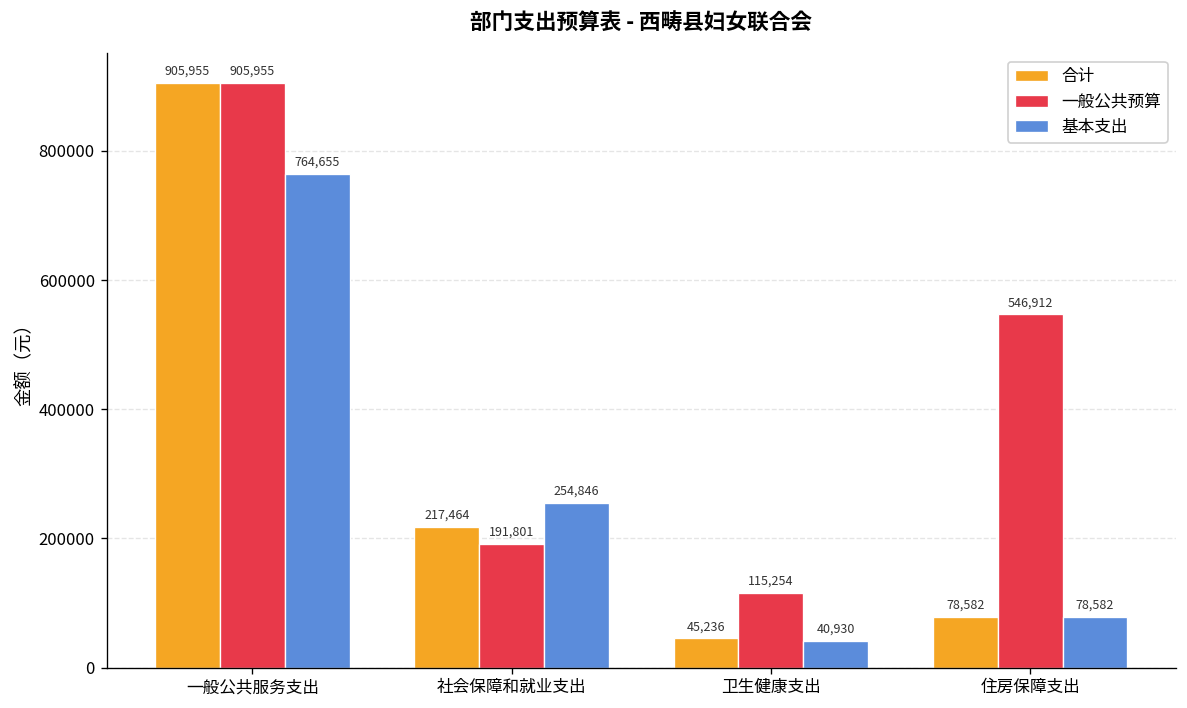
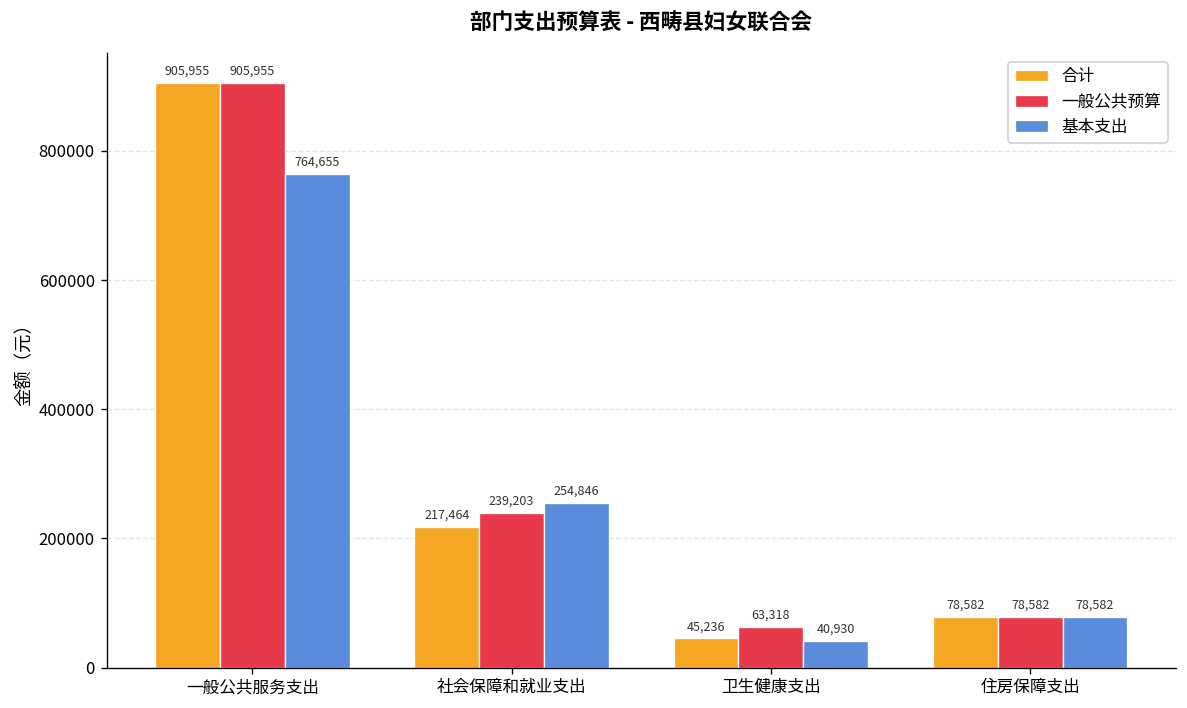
一般公共预算, 社会保障和就业支出: 191,801 -> 239,203
一般公共预算, 卫生健康支出: 115,254 -> 63,318
一般公共预算, 住房保障支出: 546,912 -> 78,582
